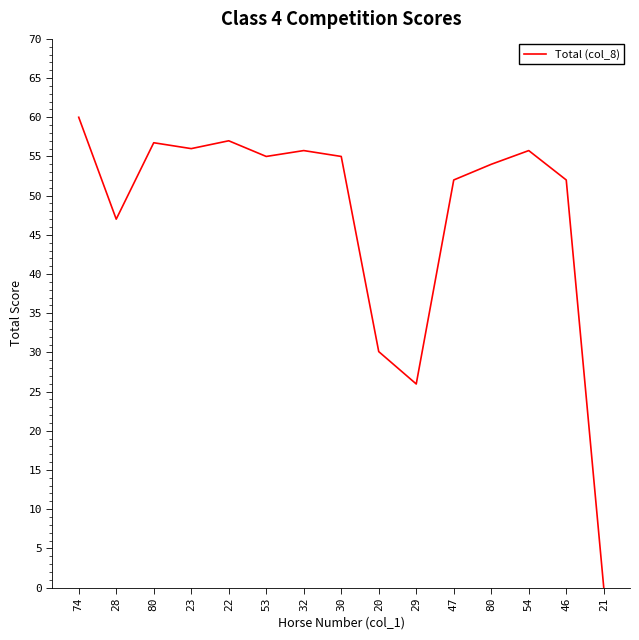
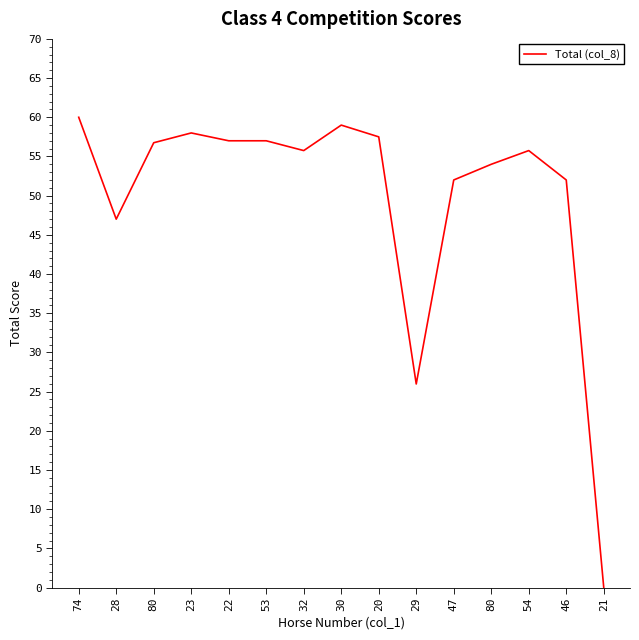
23: 56 -> 58
53: 55 -> 57
30: 55 -> 59
20: 30 -> 58
